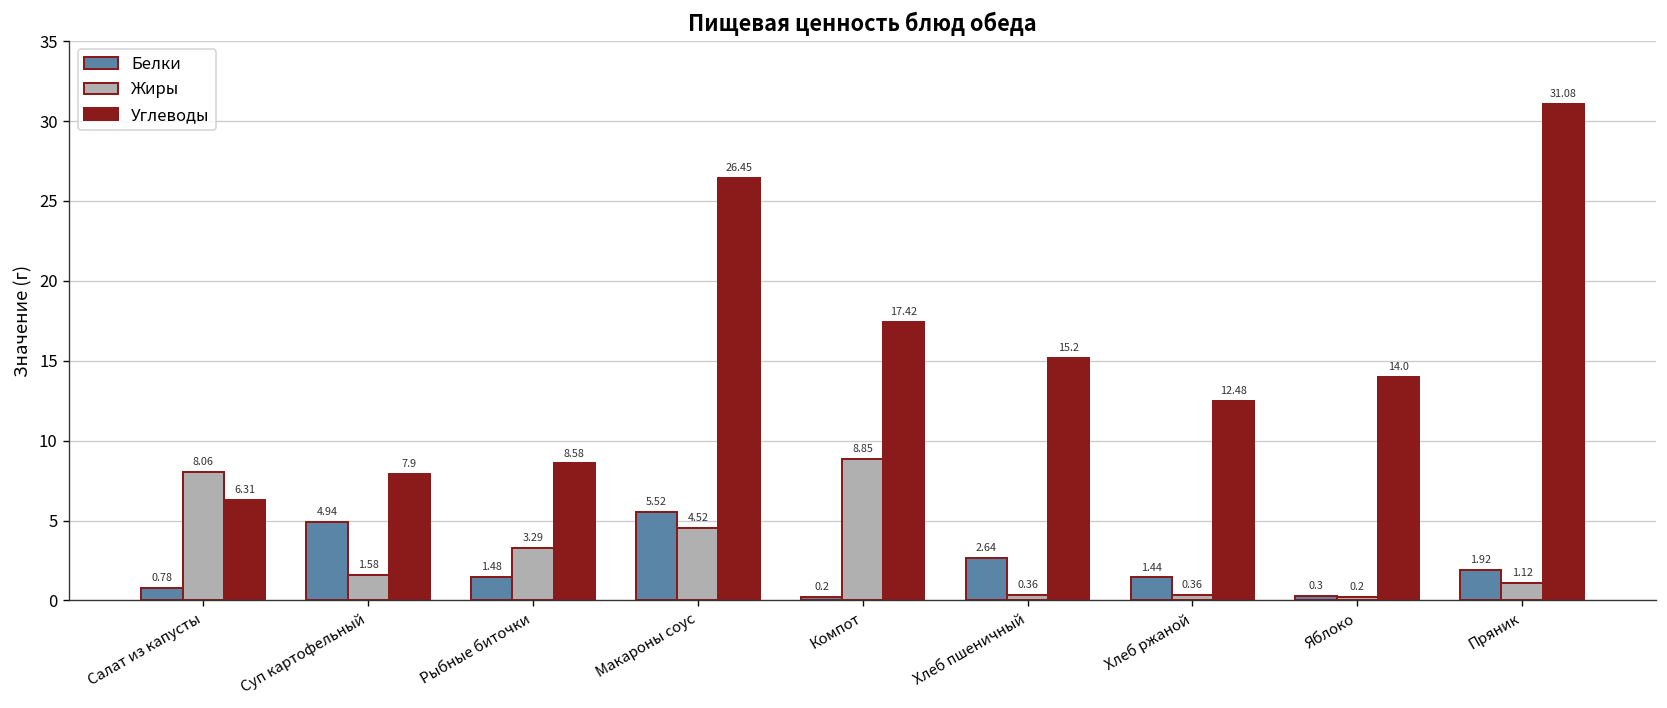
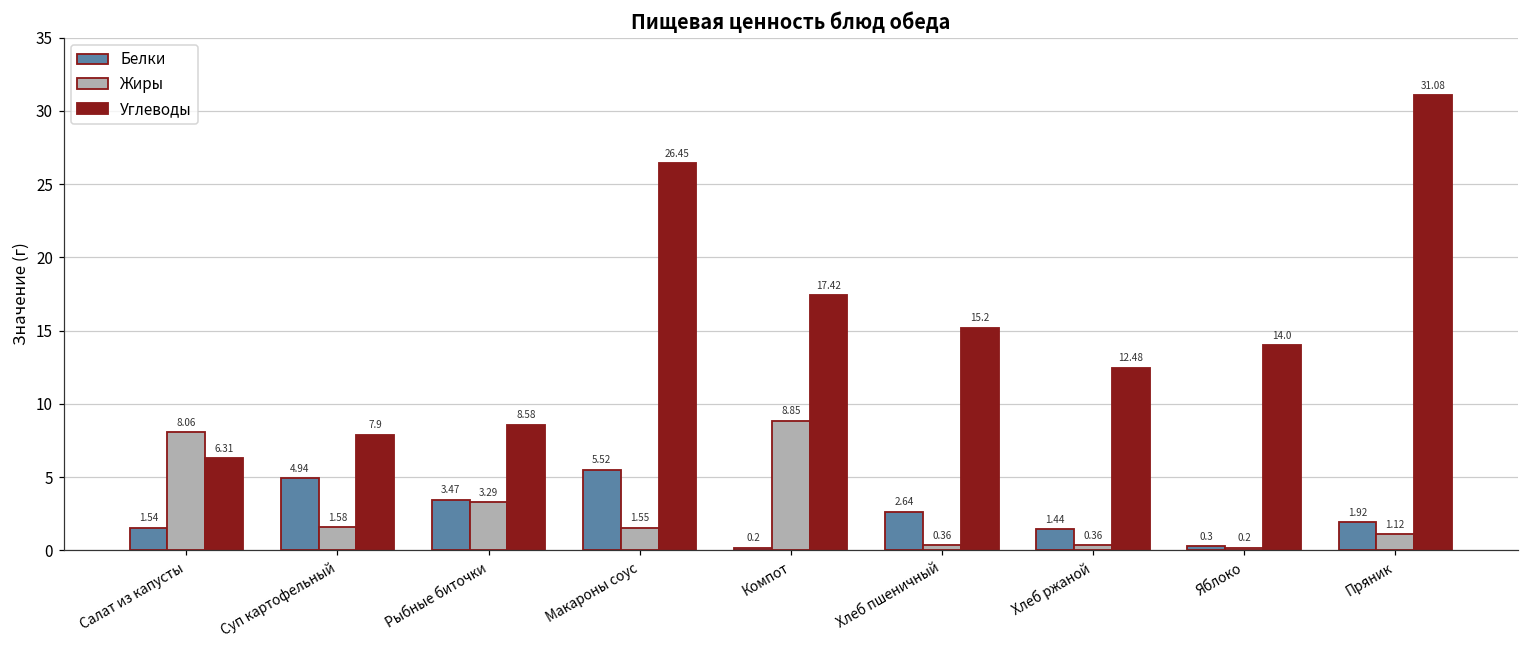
Белки, Салат из капусты: 0.78 -> 1.54
Белки, Рыбные биточки: 1.48 -> 3.47
Жиры, Макароны соус: 4.52 -> 1.55
